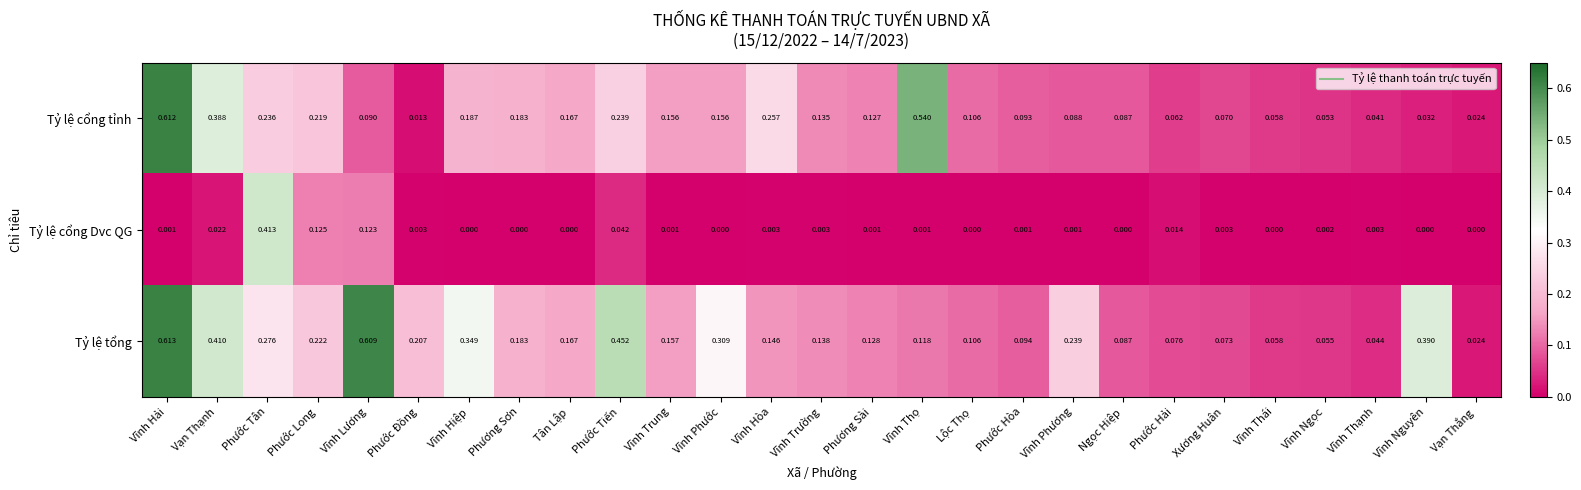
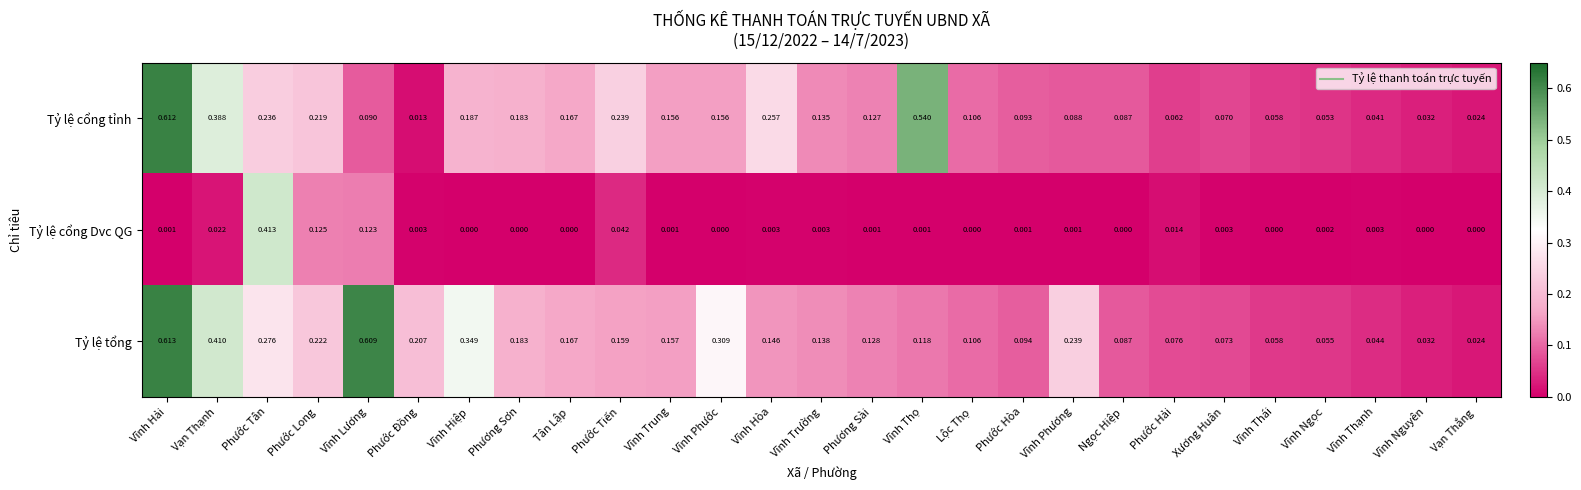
Tỷ lệ tổng, Phước Tiến: 0.452 -> 0.159
Tỷ lệ tổng, Vĩnh Nguyên: 0.390 -> 0.032
